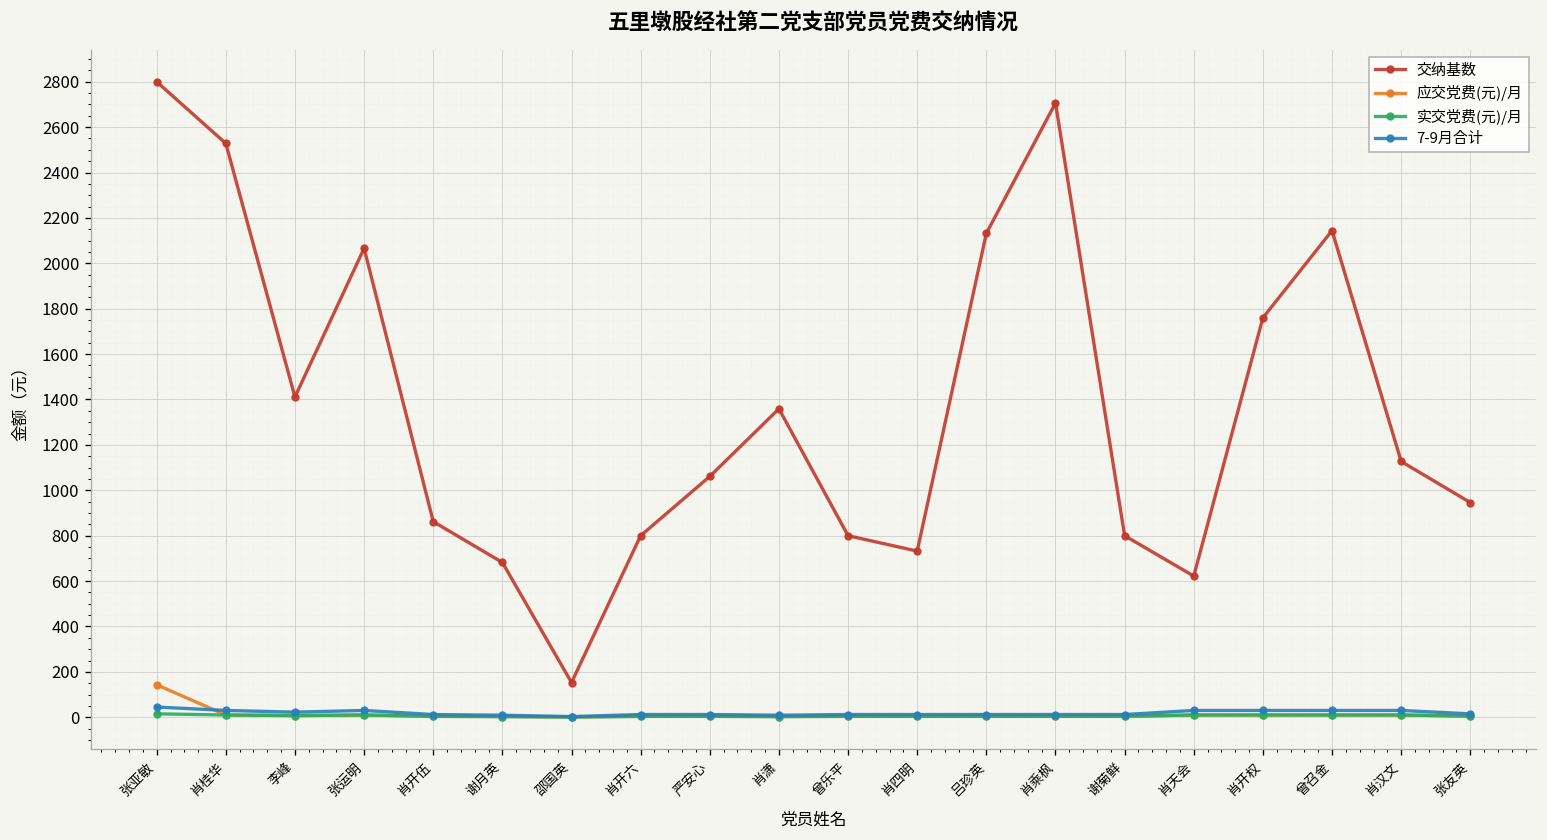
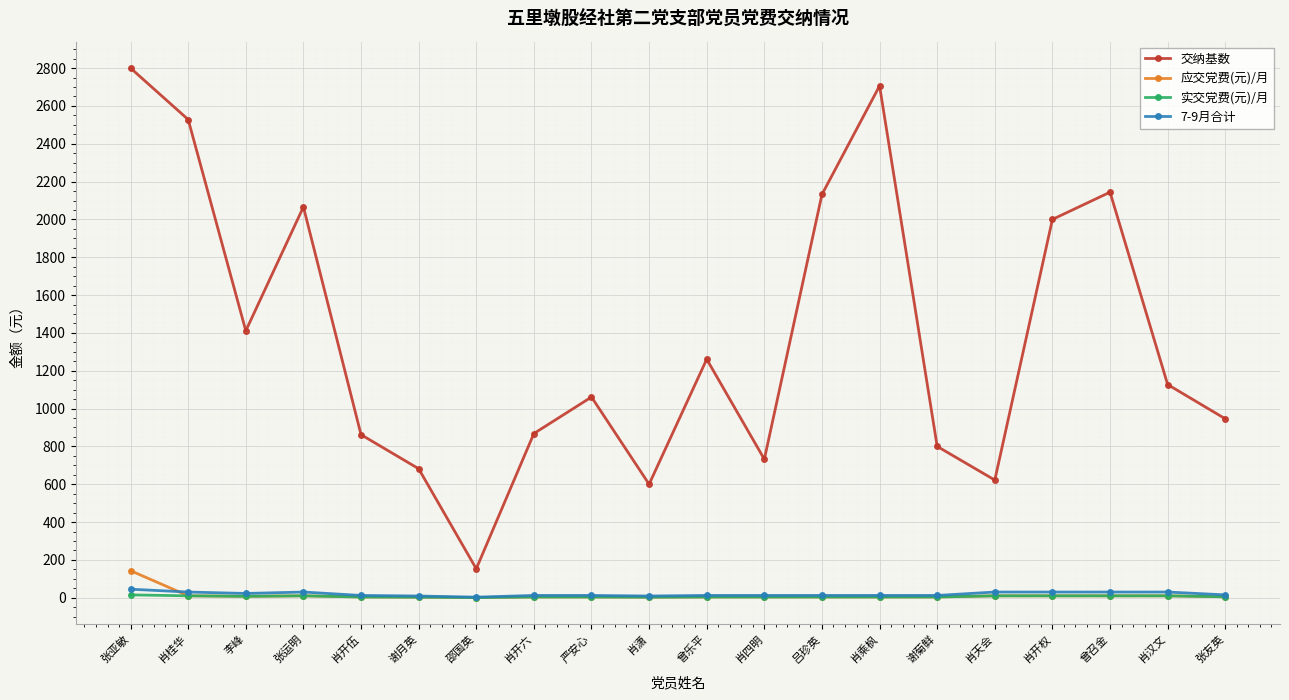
交纳基数, 肖开六: 800 -> 870
交纳基数, 肖潇: 1360 -> 600
交纳基数, 曾乐平: 800 -> 1260
交纳基数, 肖开权: 1760 -> 2000
